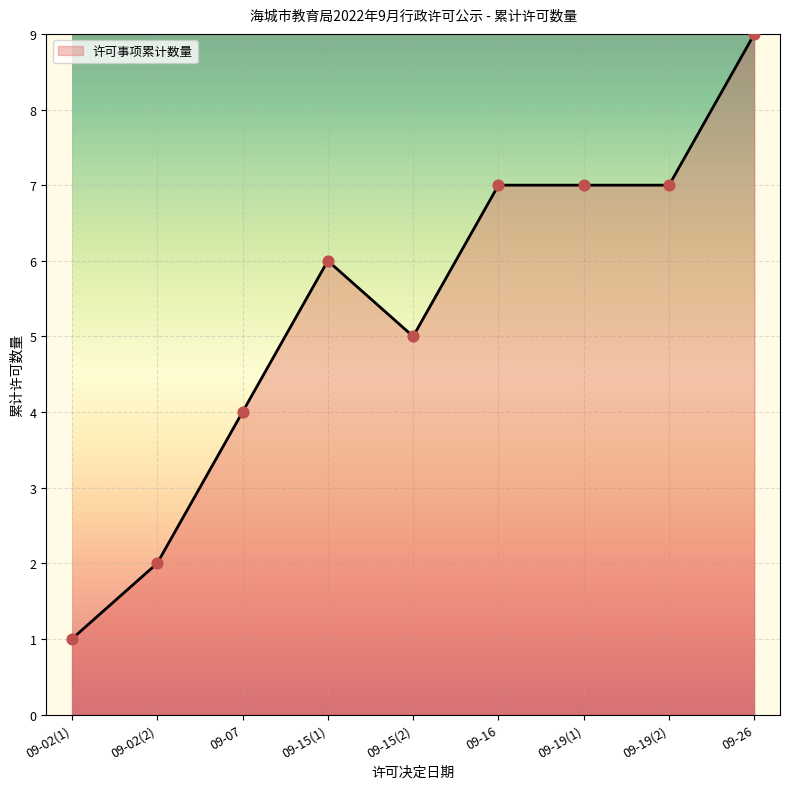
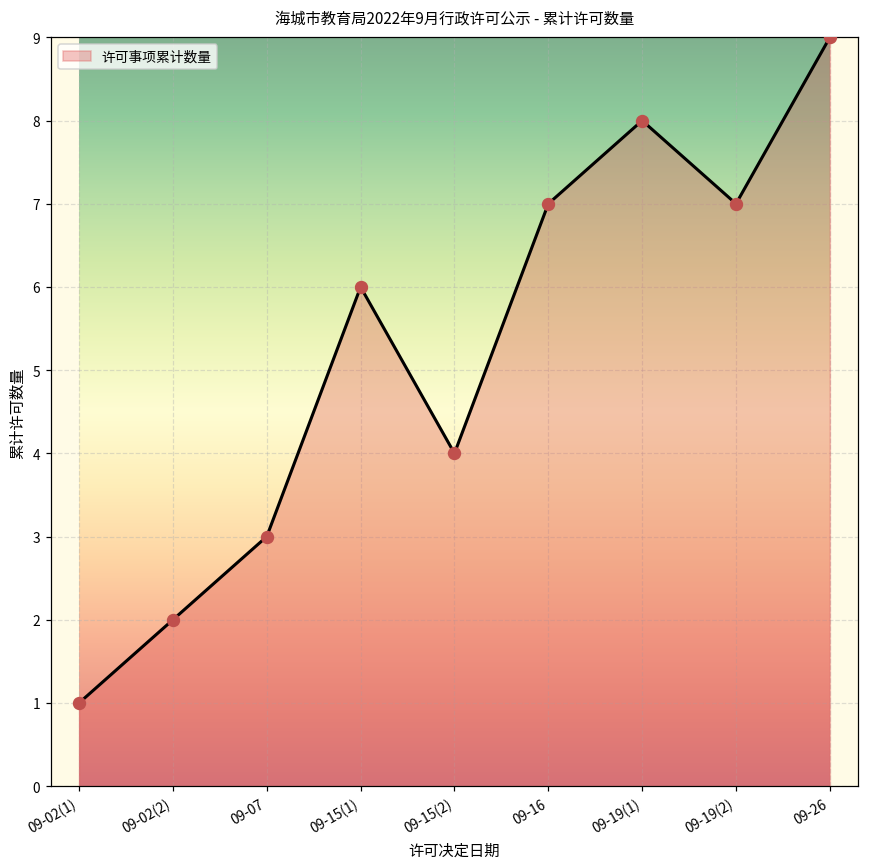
09-07: 4 -> 3
09-15(2): 5 -> 4
09-19(1): 7 -> 8
